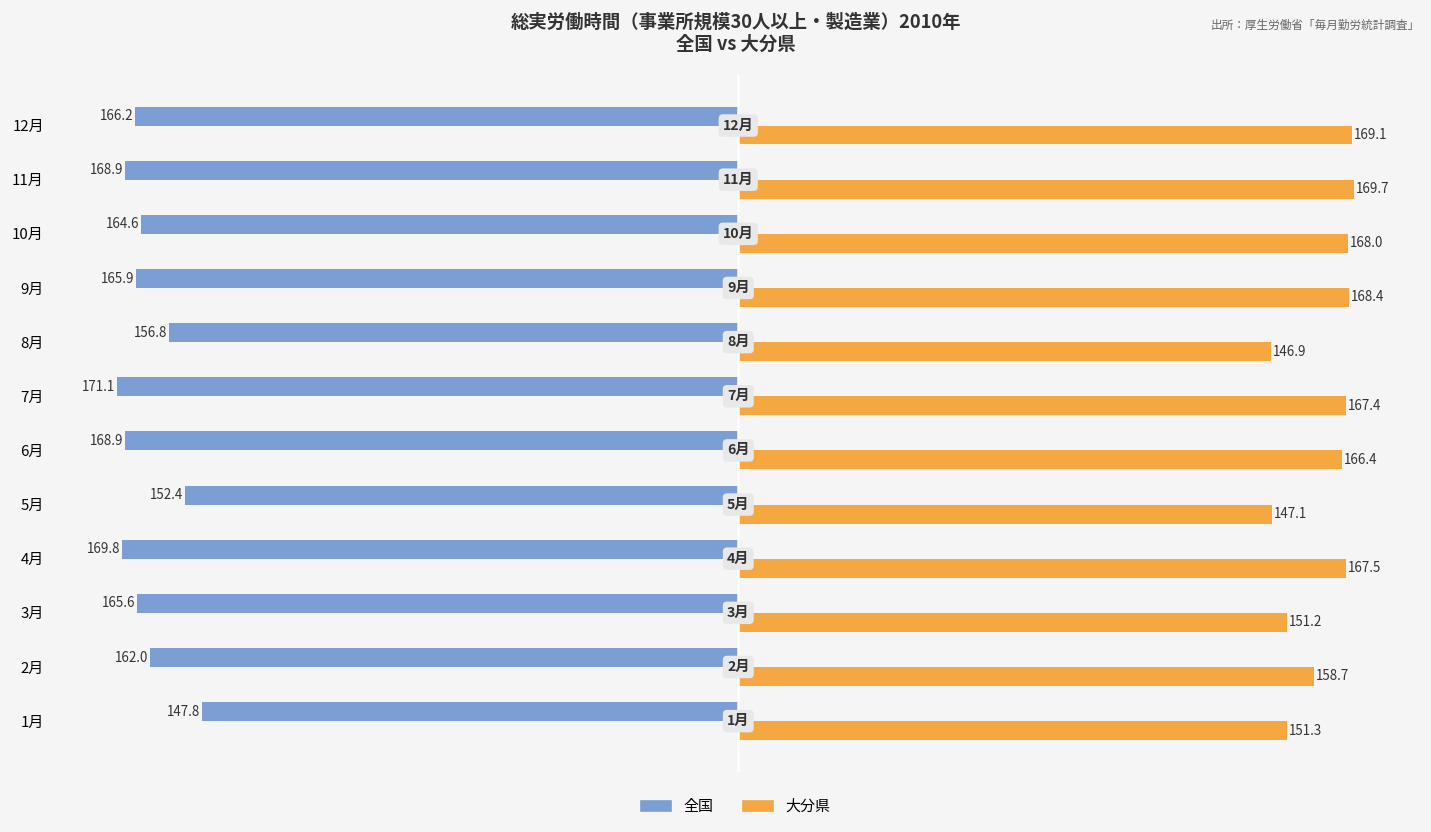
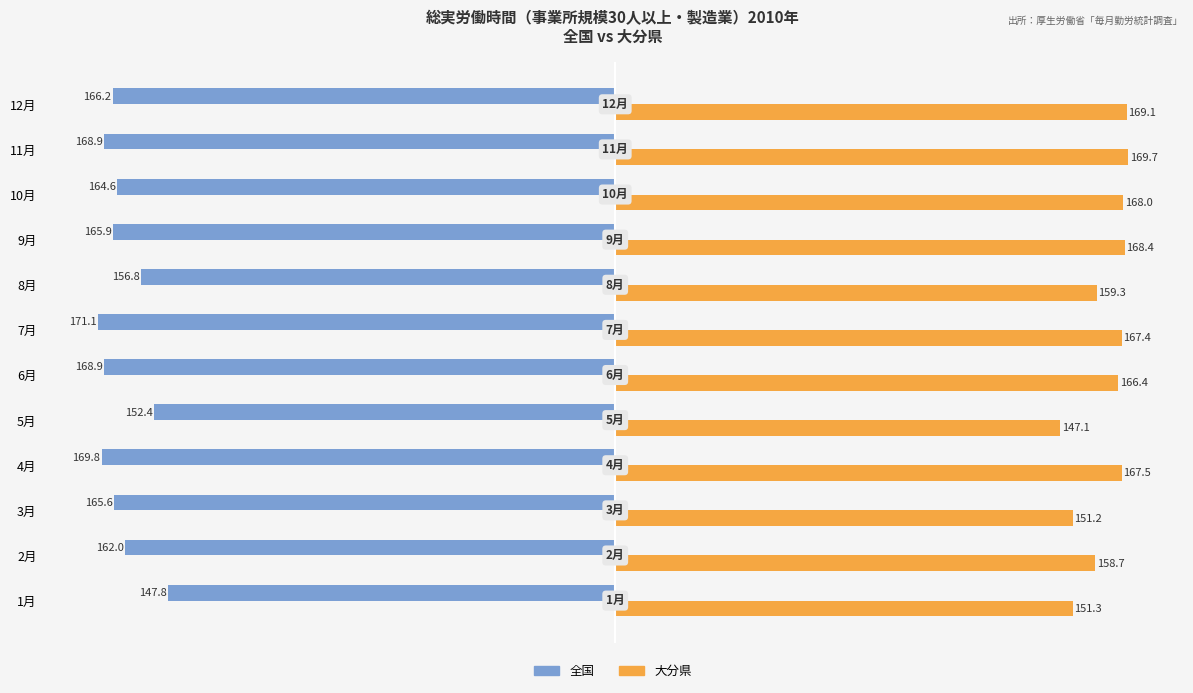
大分県, 8月: 146.9 -> 159.3
